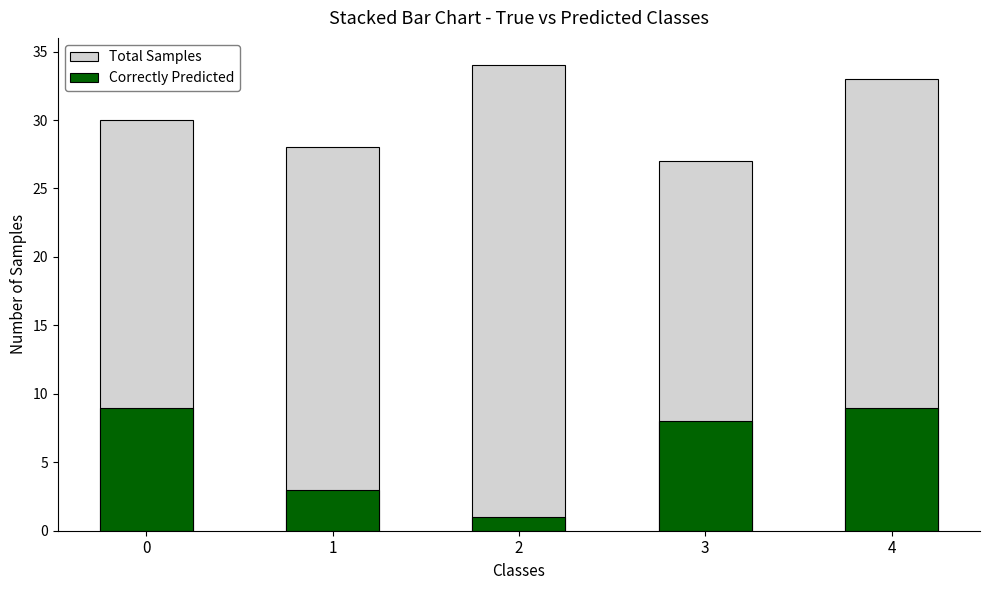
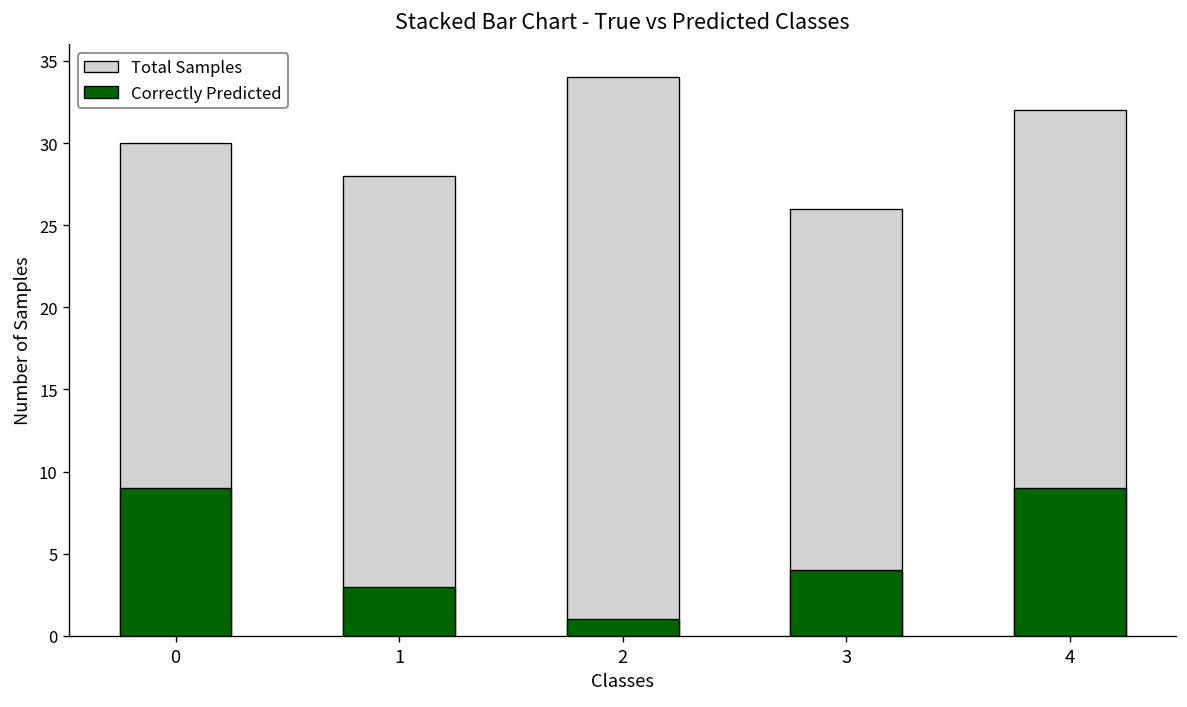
Total Samples, 3: 27 -> 26
Correctly Predicted, 3: 8 -> 4
Total Samples, 4: 33 -> 32
